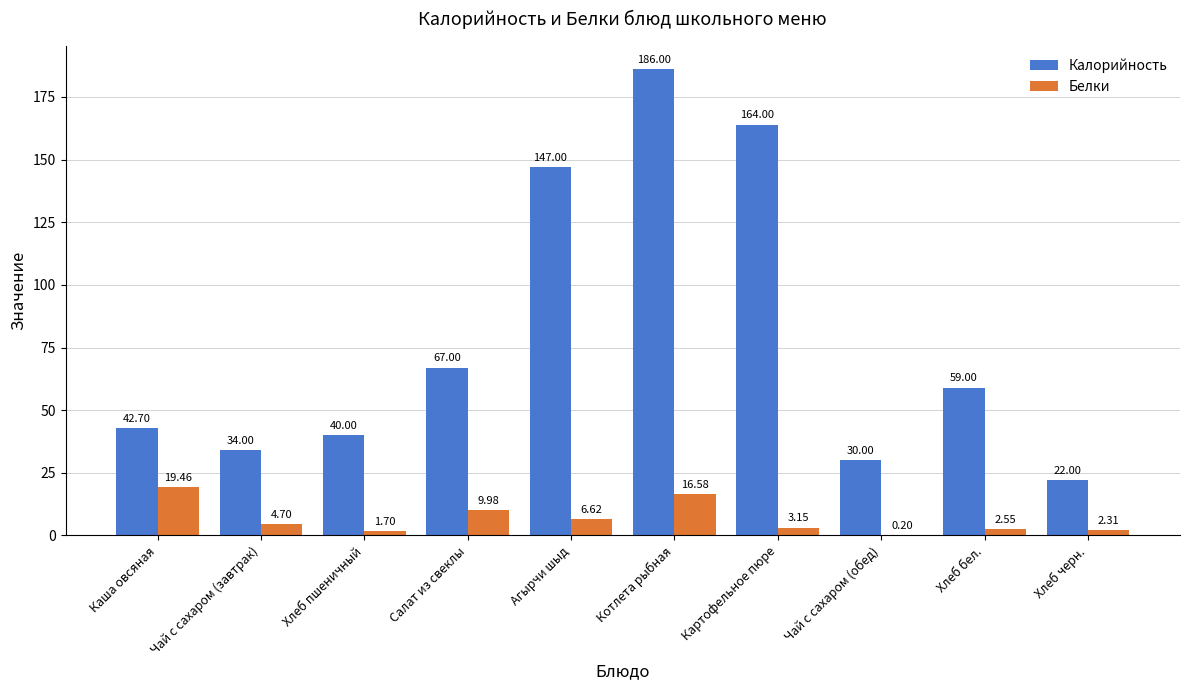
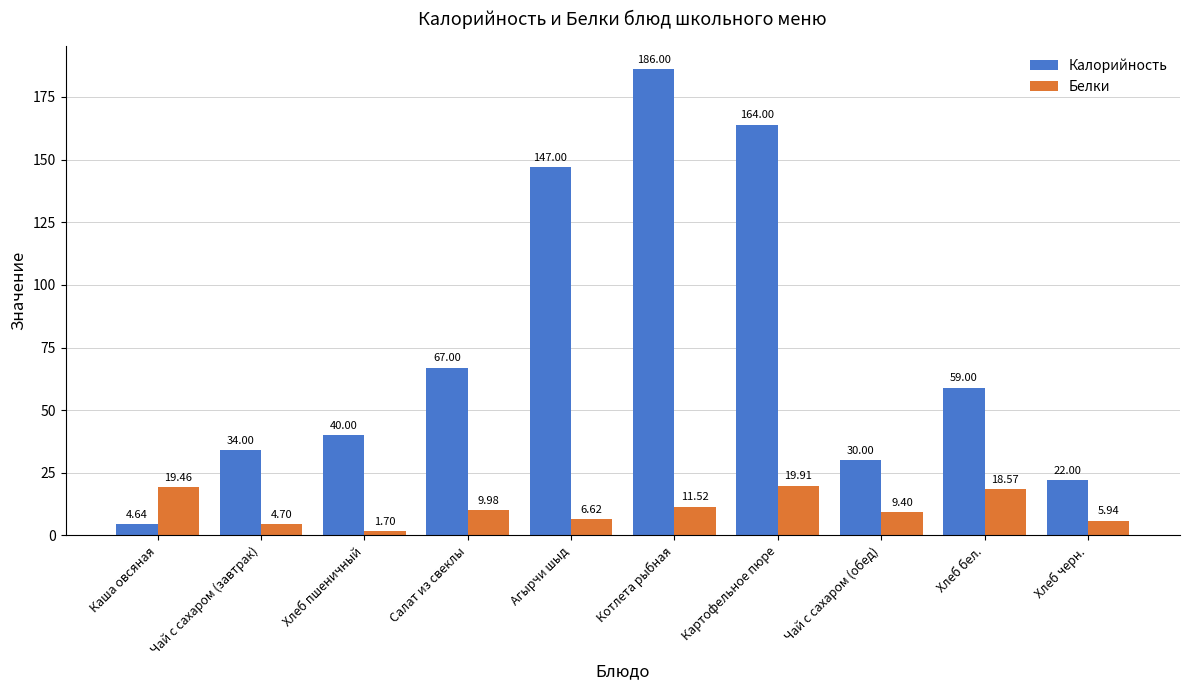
Калорийность, Каша овсяная: 42.70 -> 4.64
Белки, Котлета рыбная: 16.58 -> 11.52
Белки, Картофельное пюре: 3.15 -> 19.91
Белки, Чай с сахаром (обед): 0.20 -> 9.40
Белки, Хлеб бел.: 2.55 -> 18.57
Белки, Хлеб черн.: 2.31 -> 5.94
